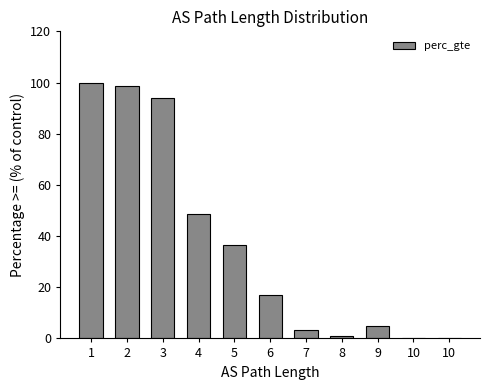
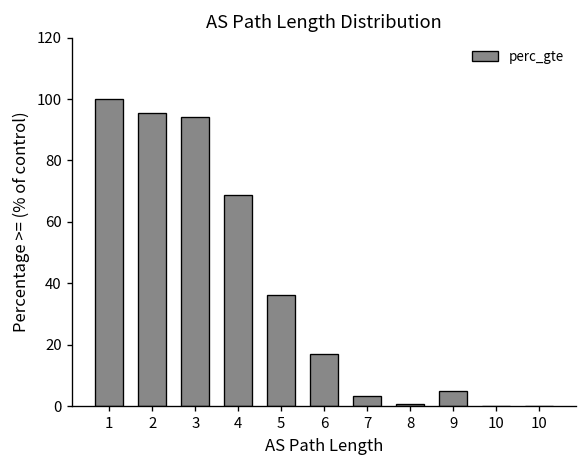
2: 99 -> 95
4: 49 -> 69
